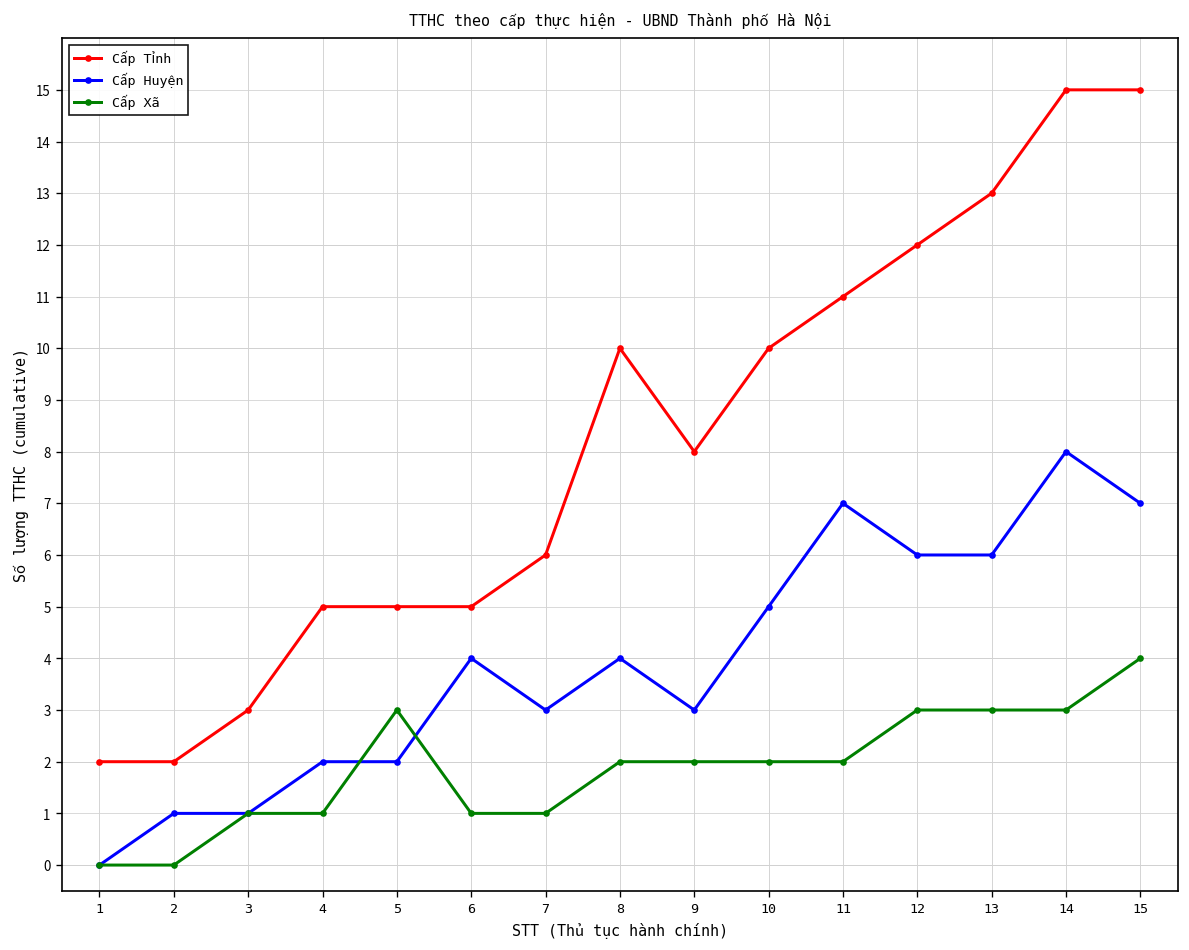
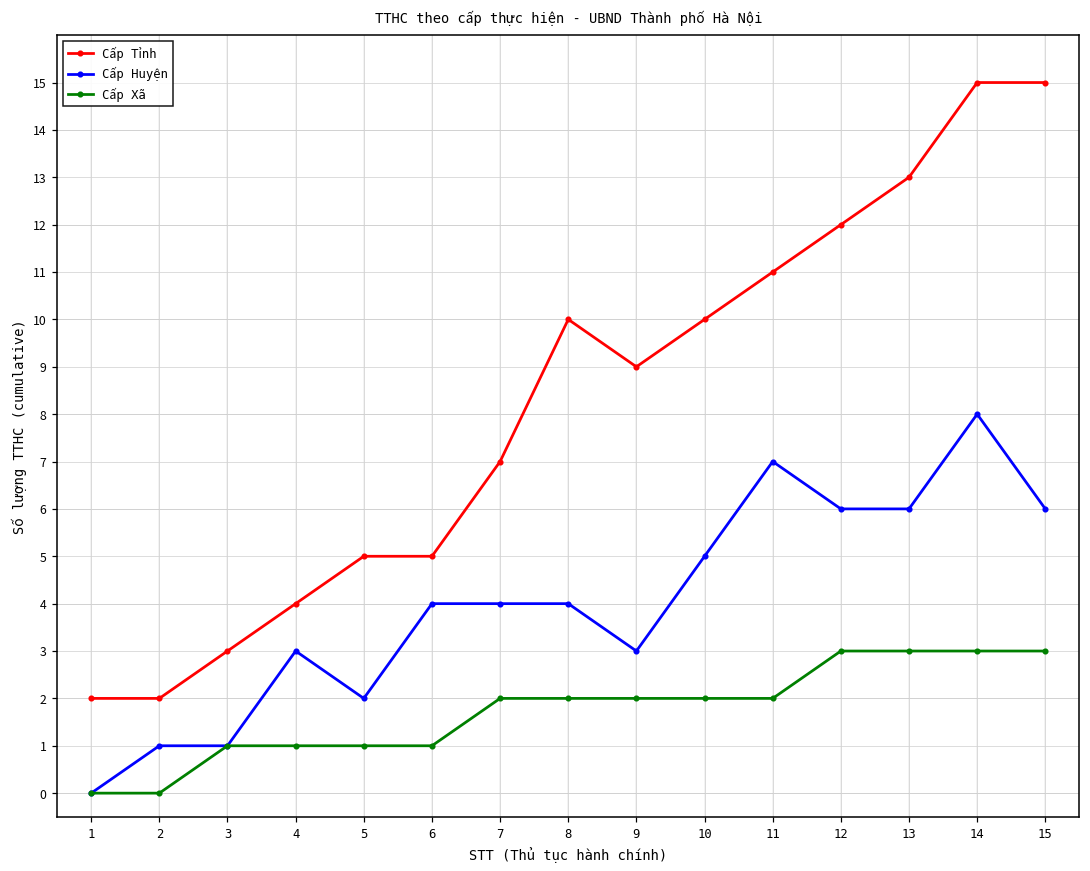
Cấp Tỉnh, 4: 5 -> 4
Cấp Huyện, 4: 2 -> 3
Cấp Xã, 5: 3 -> 1
Cấp Tỉnh, 7: 6 -> 7
Cấp Huyện, 7: 3 -> 4
Cấp Xã, 7: 1 -> 2
Cấp Tỉnh, 9: 8 -> 9
Cấp Huyện, 15: 7 -> 6
Cấp Xã, 15: 4 -> 3
